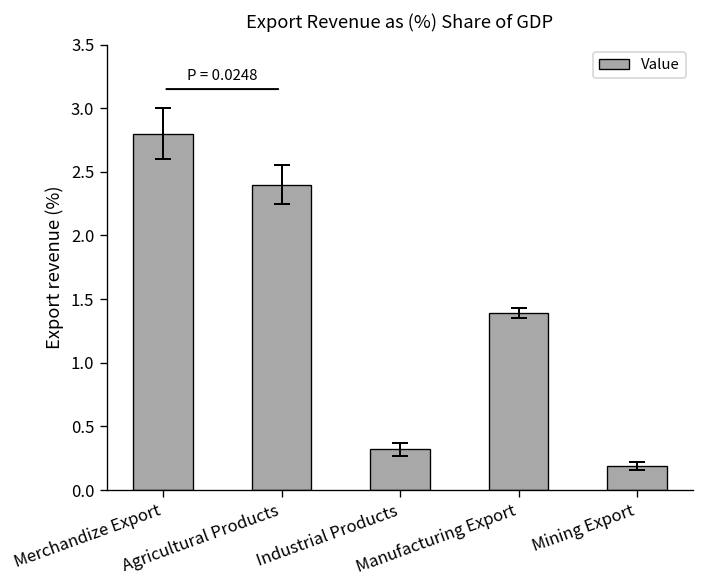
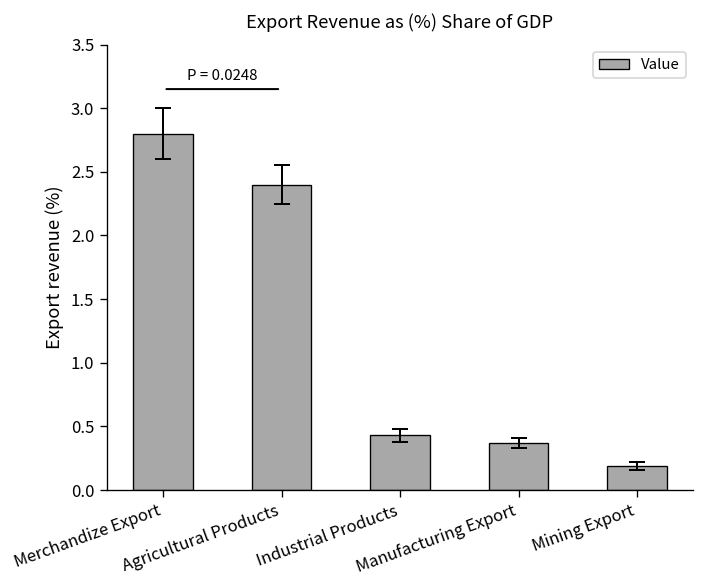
Value, Industrial Products: 0.32 -> 0.43
Value, Manufacturing Export: 1.39 -> 0.37
